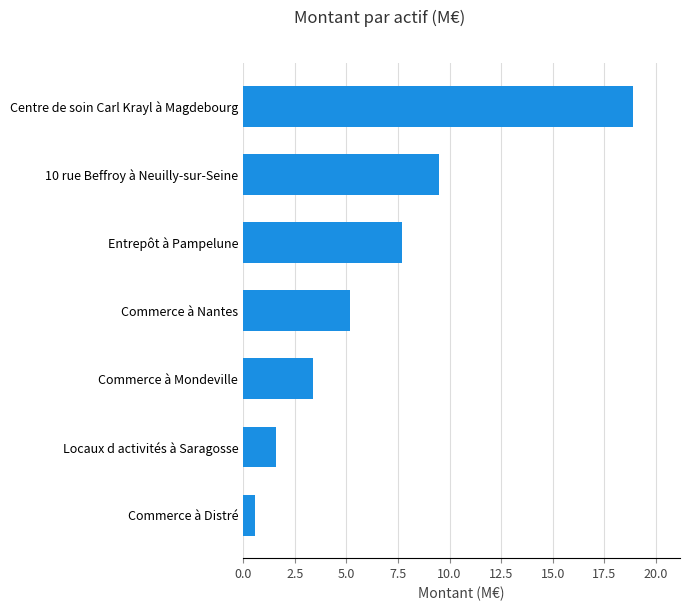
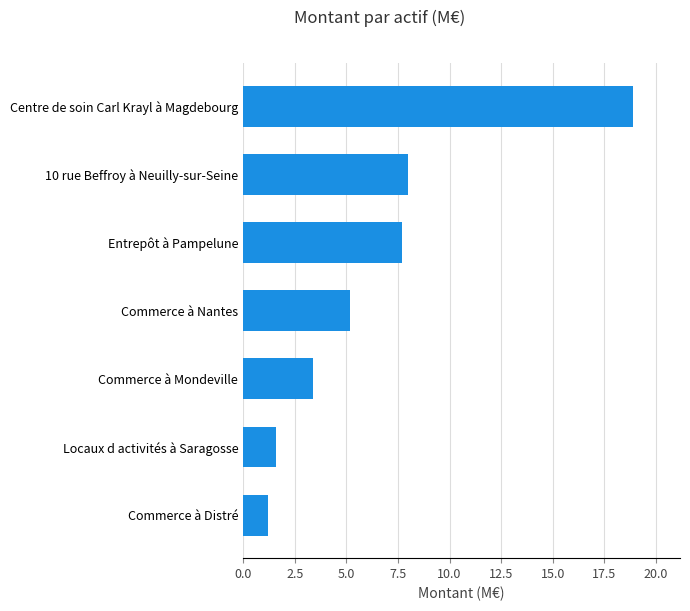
10 rue Beffroy à Neuilly-sur-Seine: 9.5 -> 8.0
Commerce à Distré: 0.6 -> 1.2
